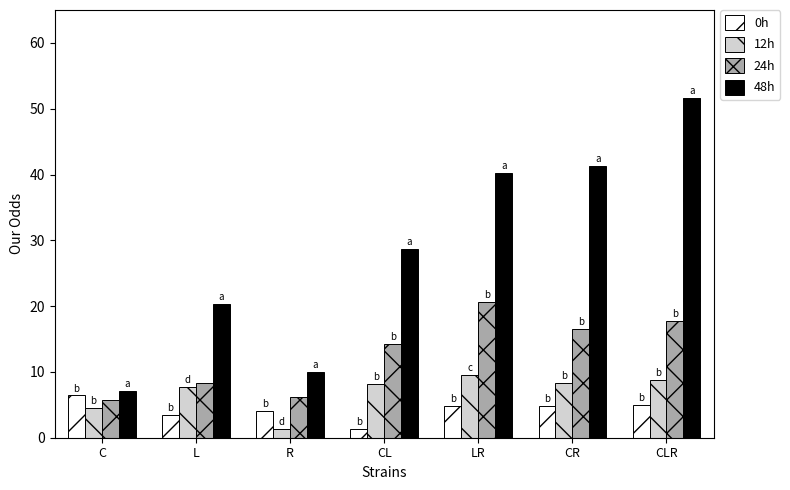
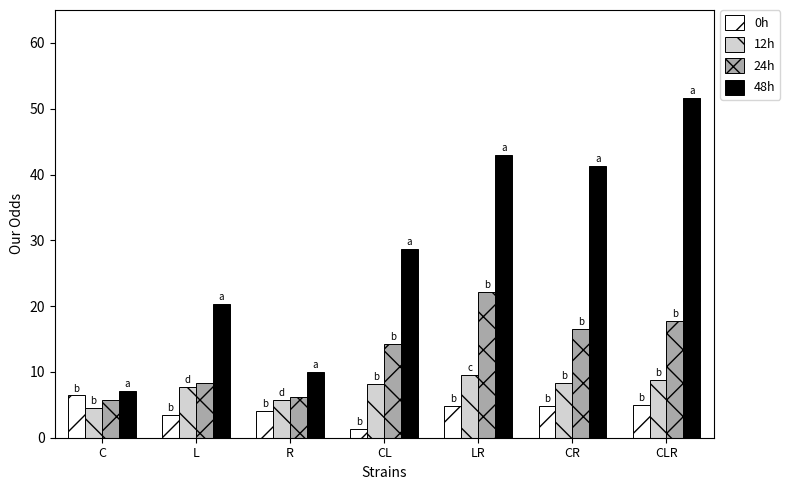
12h, R: 1 -> 6
24h, LR: 21 -> 22
48h, LR: 40 -> 43
